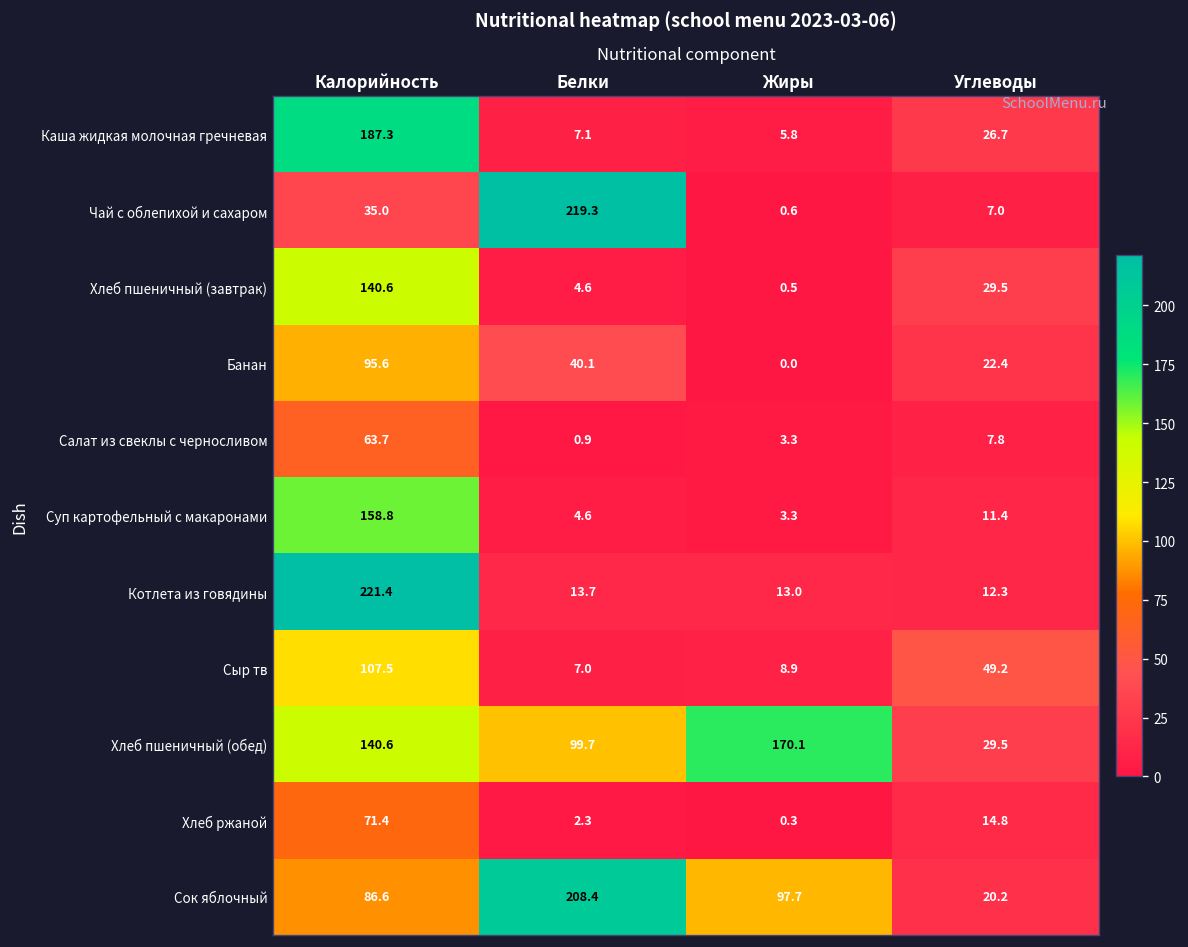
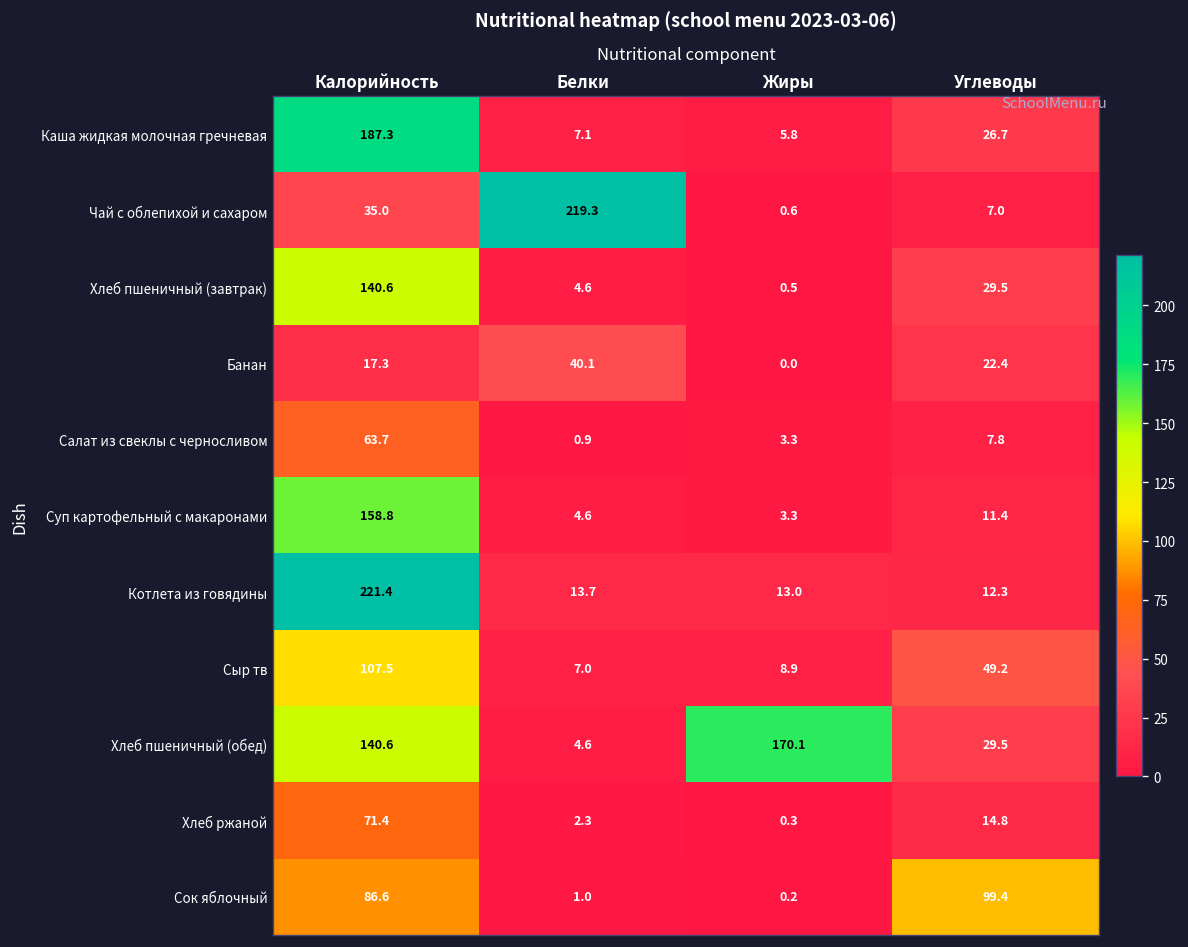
Банан, Калорийность: 95.6 -> 17.3
Хлеб пшеничный (обед), Белки: 99.7 -> 4.6
Сок яблочный, Белки: 208.4 -> 1.0
Сок яблочный, Жиры: 97.7 -> 0.2
Сок яблочный, Углеводы: 20.2 -> 99.4
